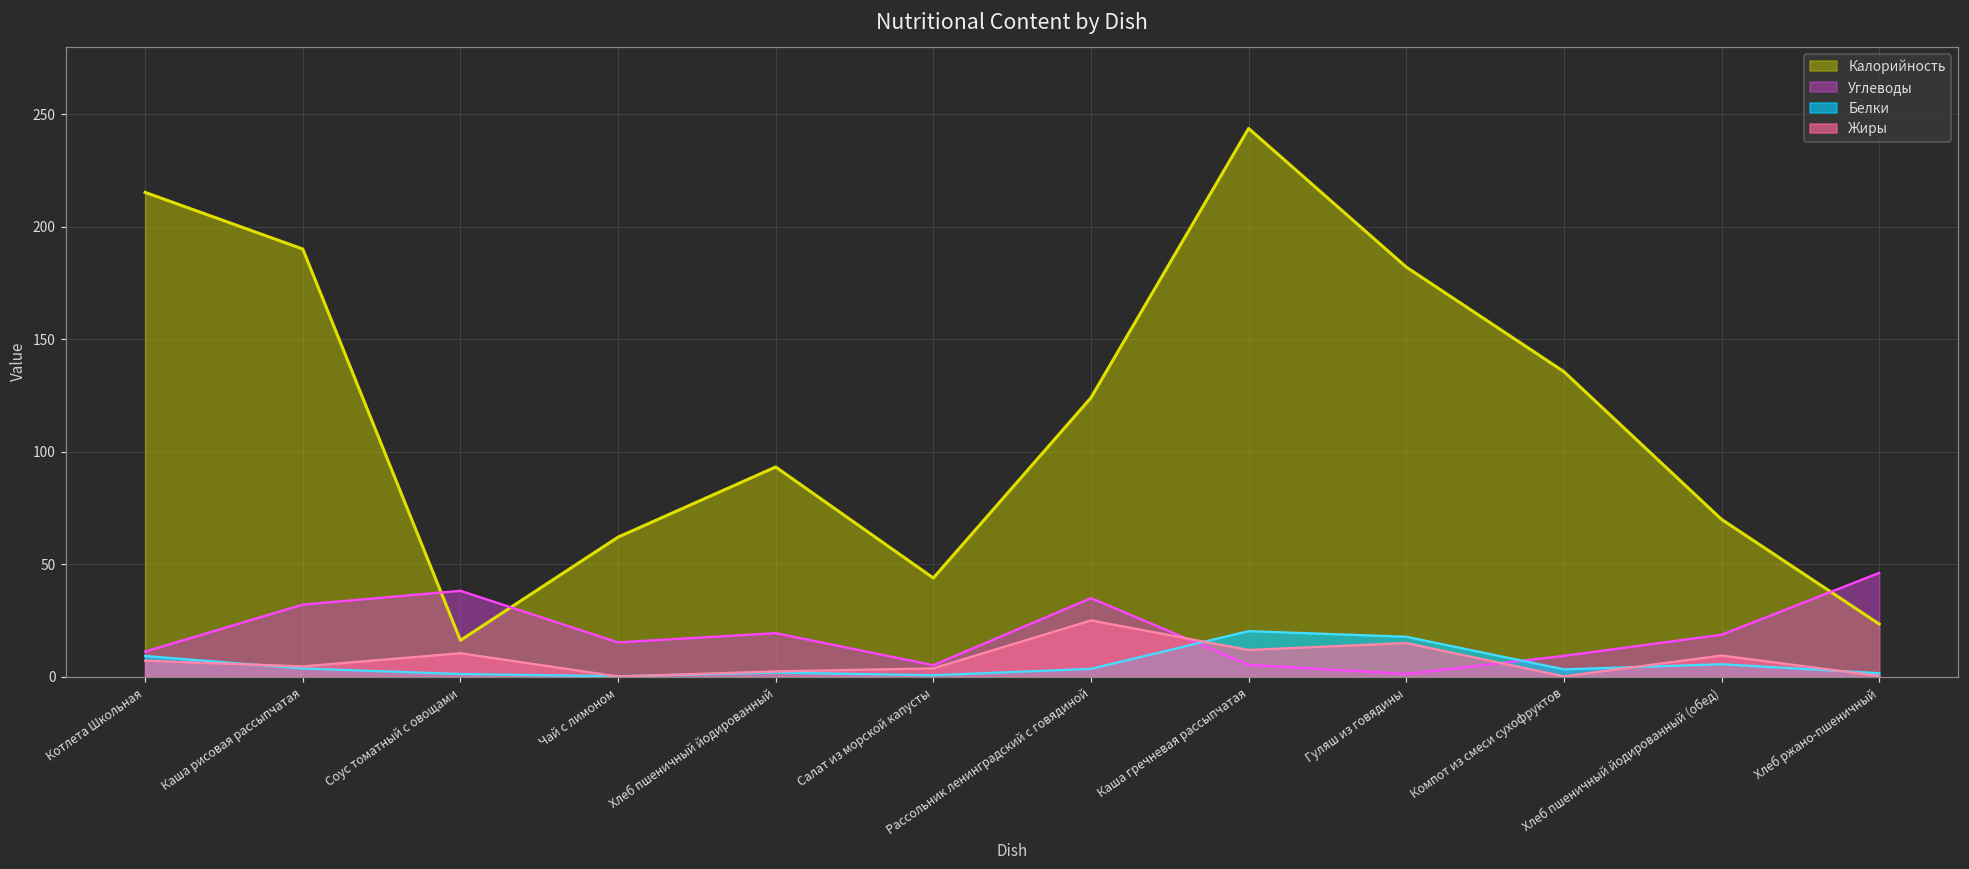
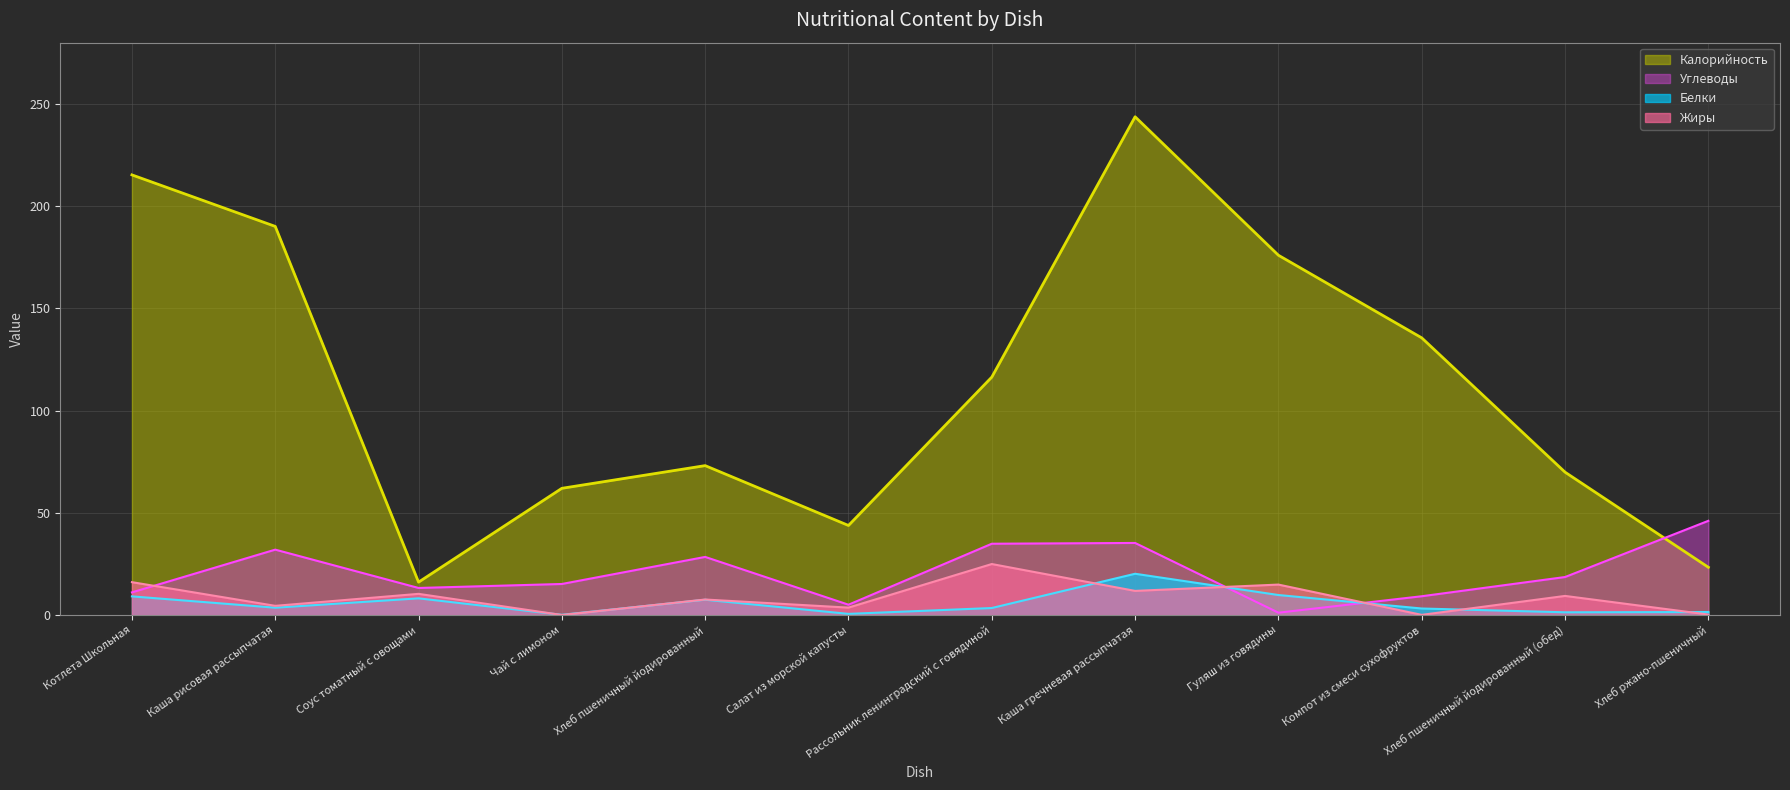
Жиры, Котлета Школьная: 7 -> 16
Углеводы, Соус томатный с овощами: 38 -> 13
Белки, Соус томатный с овощами: 1 -> 8
Калорийность, Хлеб пшеничный йодированный: 93 -> 73
Углеводы, Хлеб пшеничный йодированный: 19 -> 28
Белки, Хлеб пшеничный йодированный: 2 -> 8
Жиры, Хлеб пшеничный йодированный: 2 -> 8
Калорийность, Рассольник ленинградский с говядиной: 124 -> 116
Углеводы, Каша гречневая рассыпчатая: 5 -> 35
Калорийность, Гуляш из говядины: 182 -> 176
Белки, Гуляш из говядины: 18 -> 10
Белки, Хлеб пшеничный йодированный (обед): 5 -> 1
